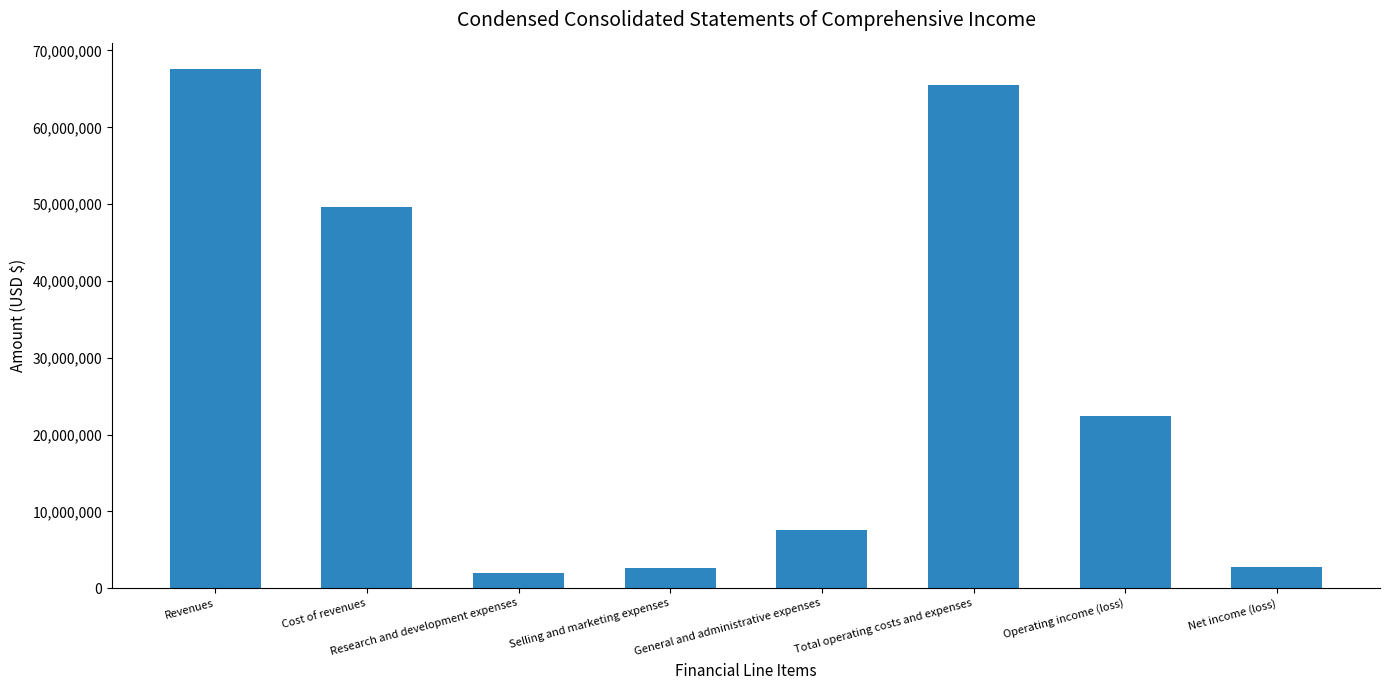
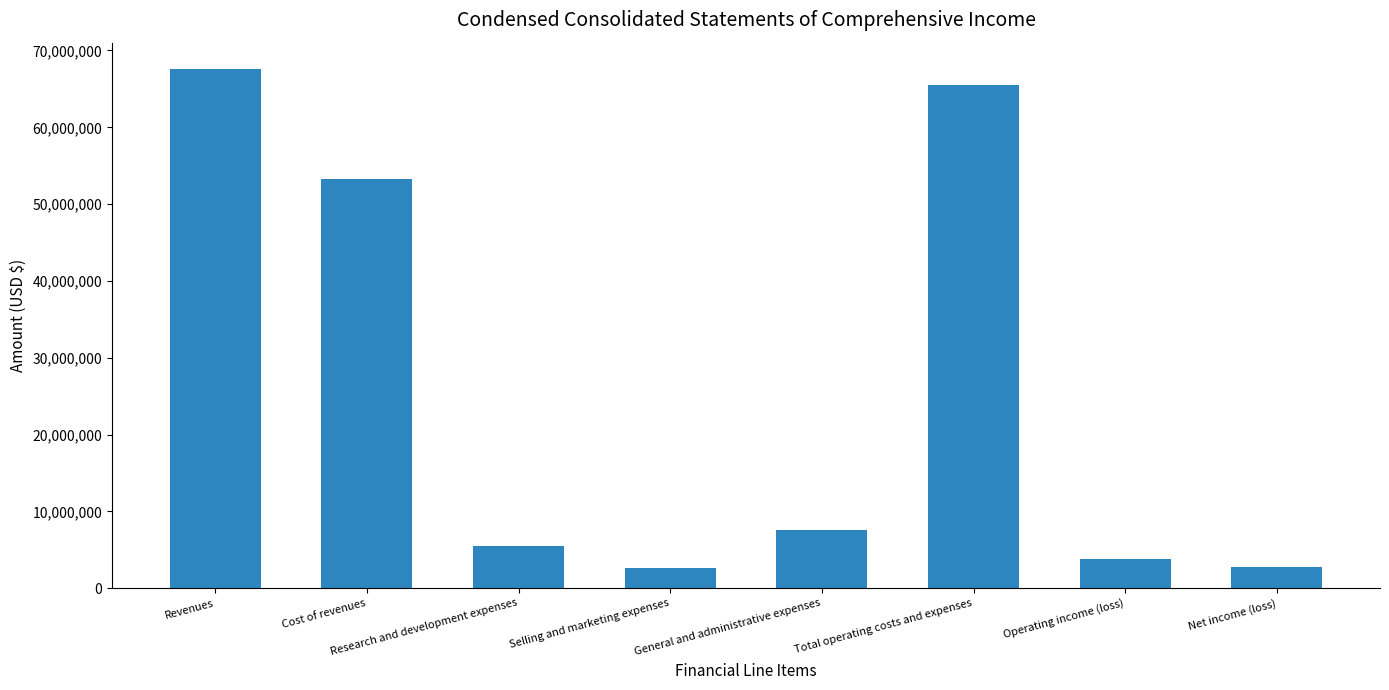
Cost of revenues: 50,000,000 -> 53,000,000
Research and development expenses: 2,000,000 -> 5,000,000
Operating income (loss): 22,000,000 -> 4,000,000
